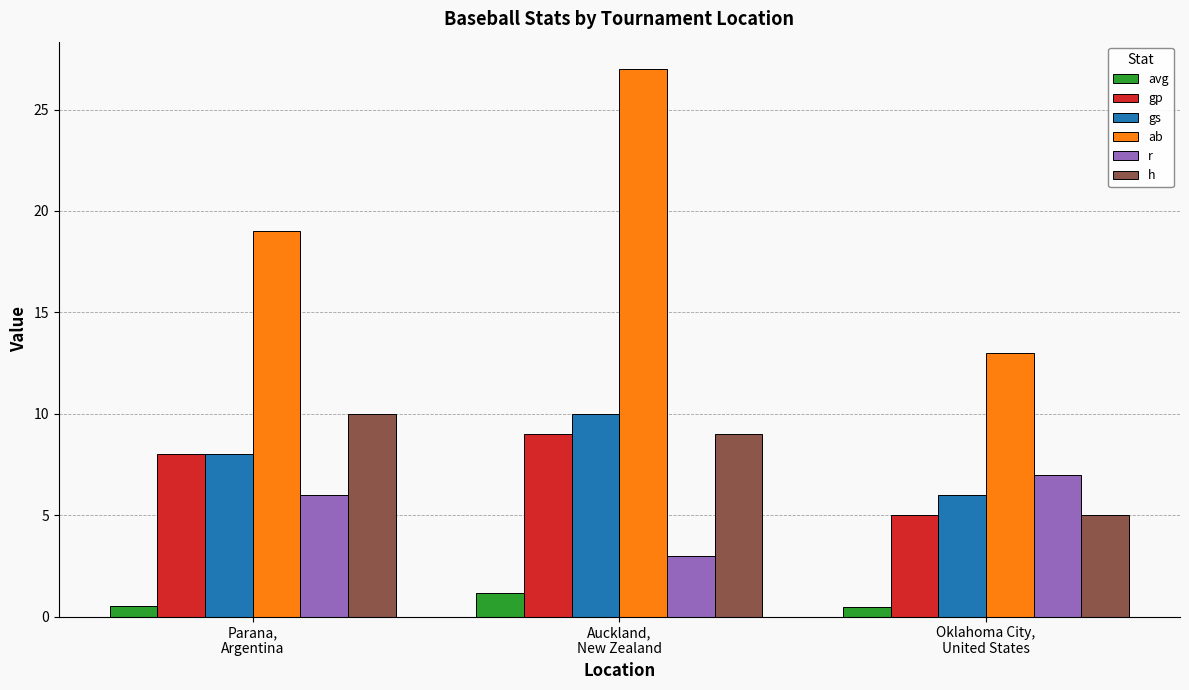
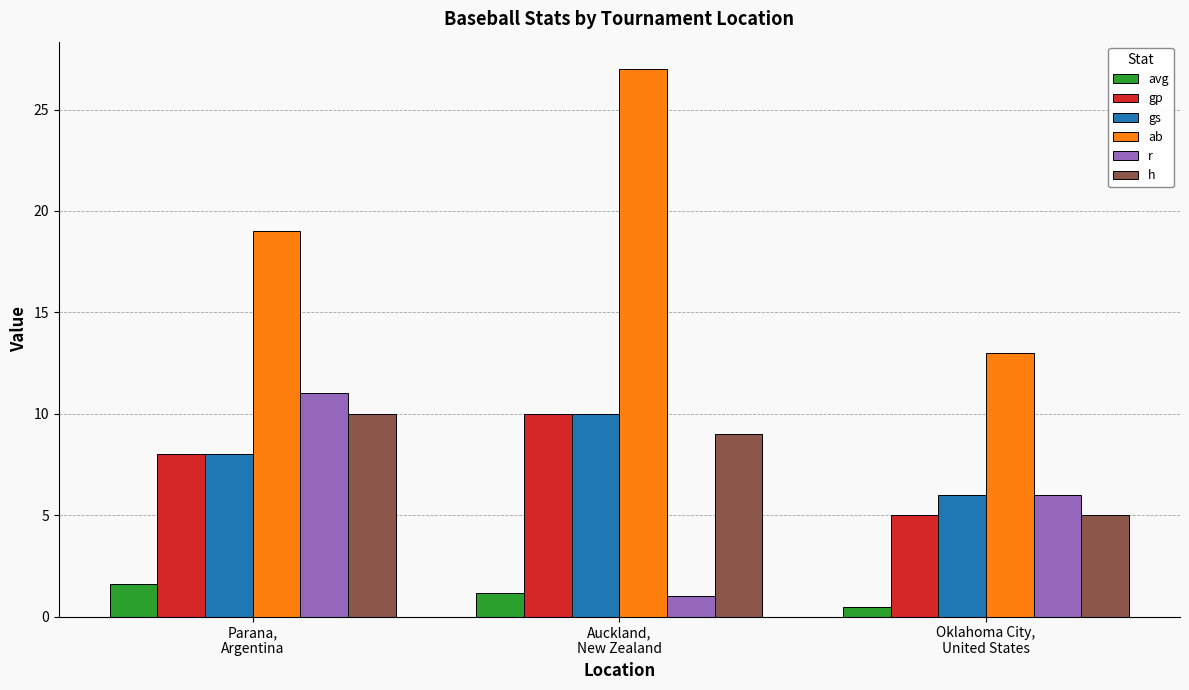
avg, Parana, Argentina: 0.5 -> 1.6
r, Parana, Argentina: 6 -> 11
gp, Auckland, New Zealand: 9 -> 10
r, Auckland, New Zealand: 3 -> 1
r, Oklahoma City, United States: 7 -> 6
